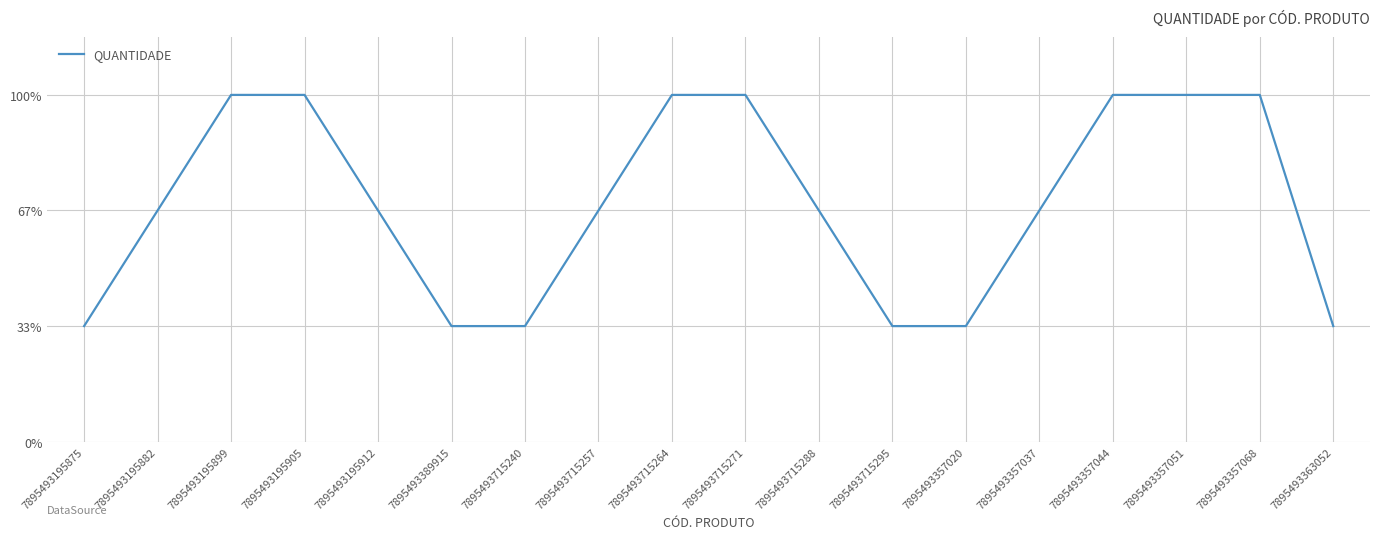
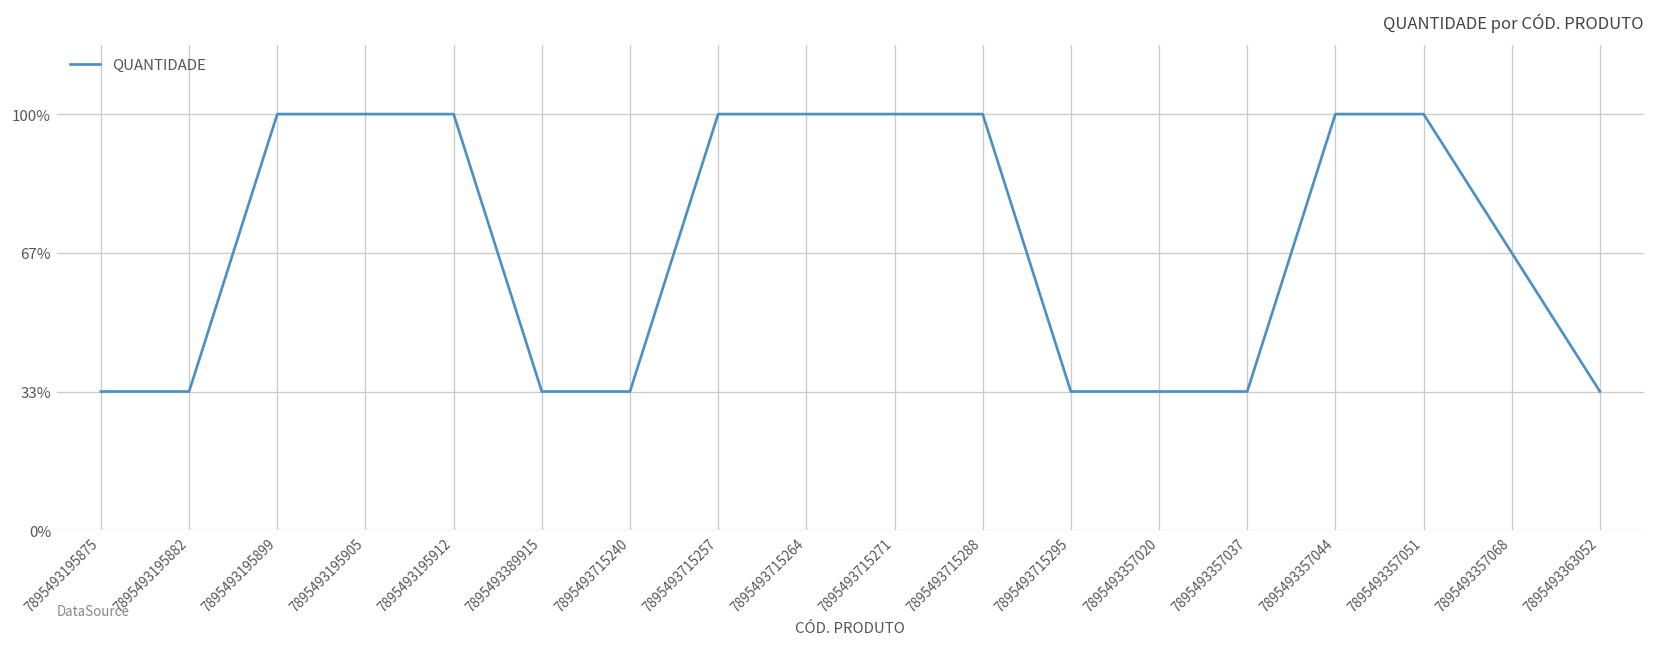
7895493195882: 67% -> 33%
7895493195912: 67% -> 100%
7895493715257: 67% -> 100%
7895493715288: 67% -> 100%
7895493357037: 67% -> 33%
7895493357068: 100% -> 67%
